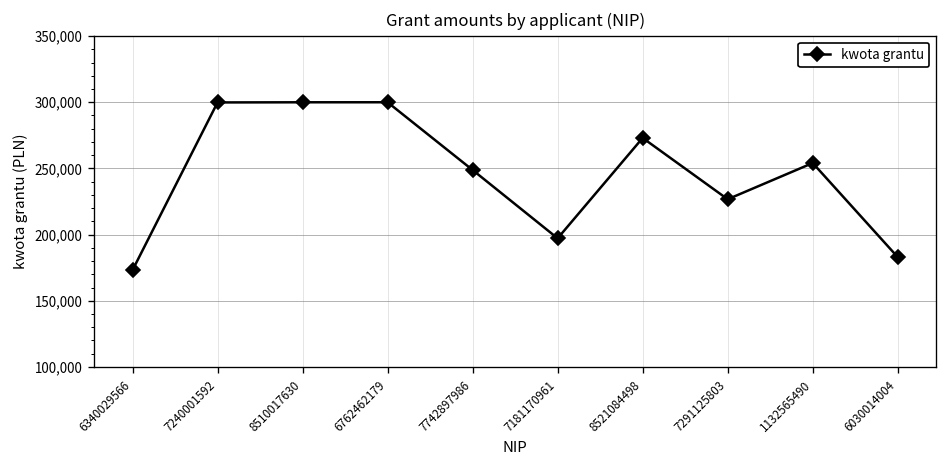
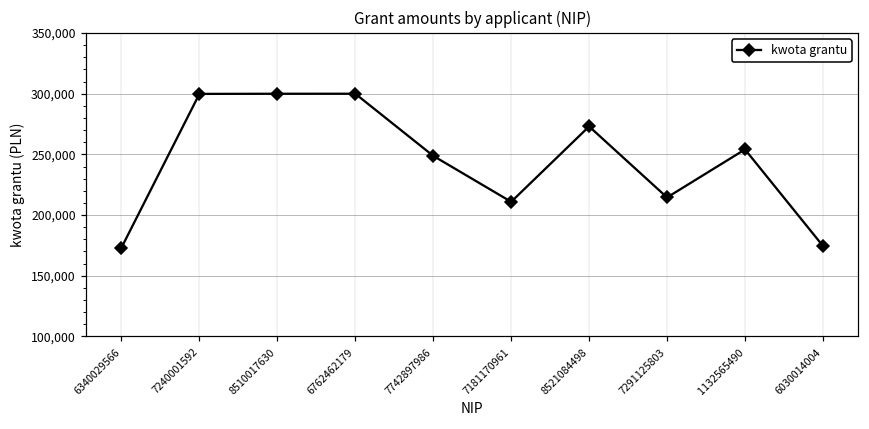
7181170961: 197,000 -> 211,000
7291125803: 227,000 -> 215,000
6030014004: 183,000 -> 175,000
